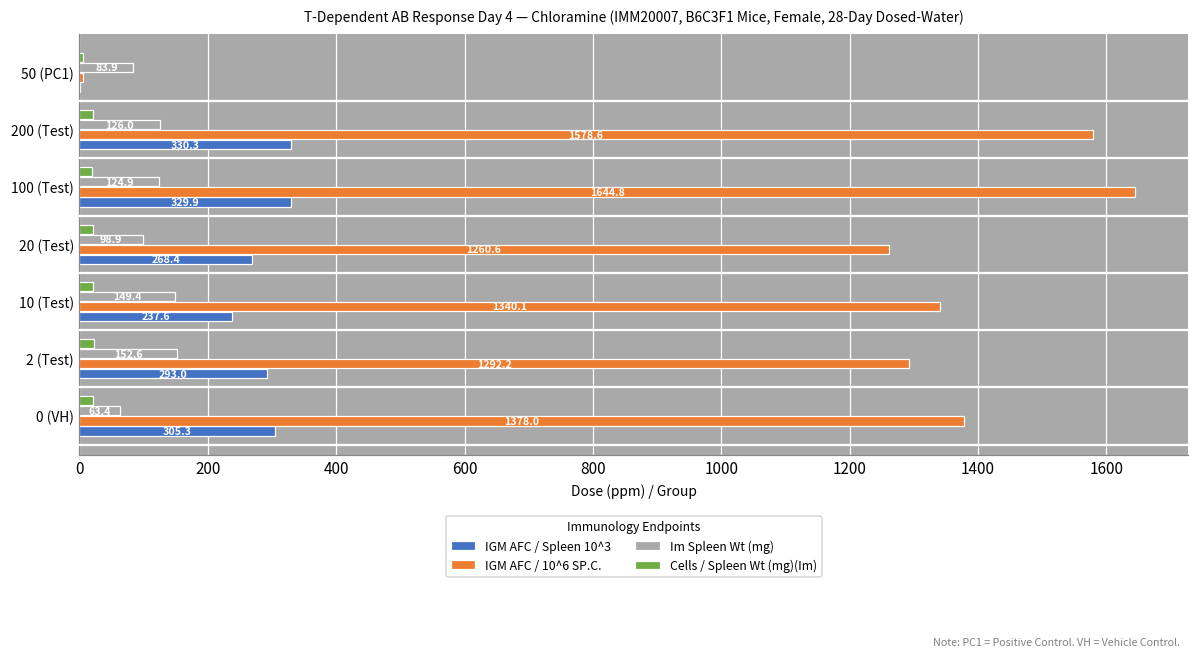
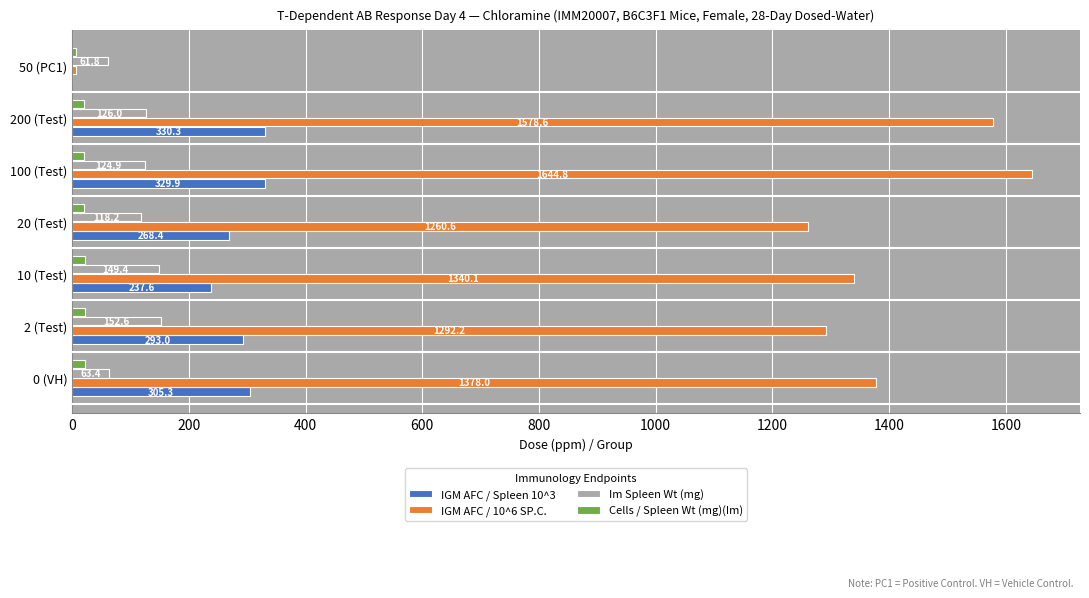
Im Spleen Wt (mg), 50 (PC1): 83.9 -> 61.8
Im Spleen Wt (mg), 20 (Test): 98.9 -> 118.2
